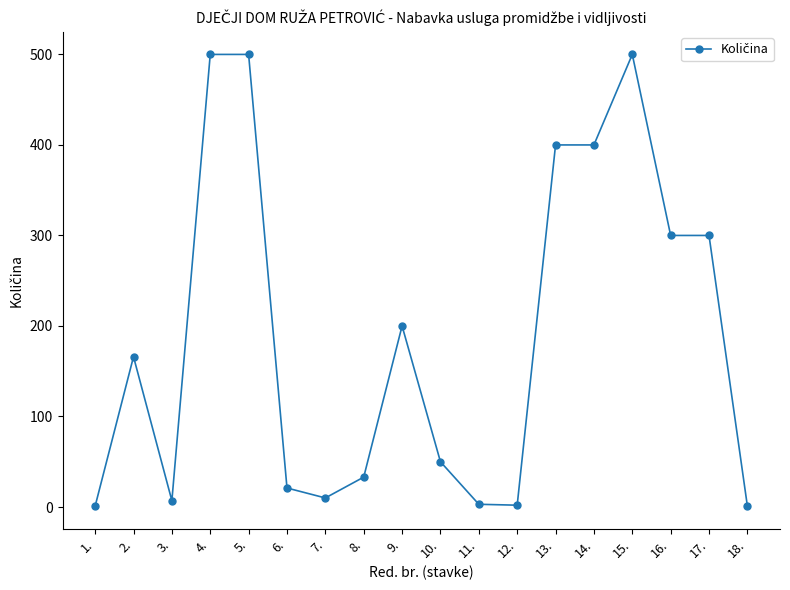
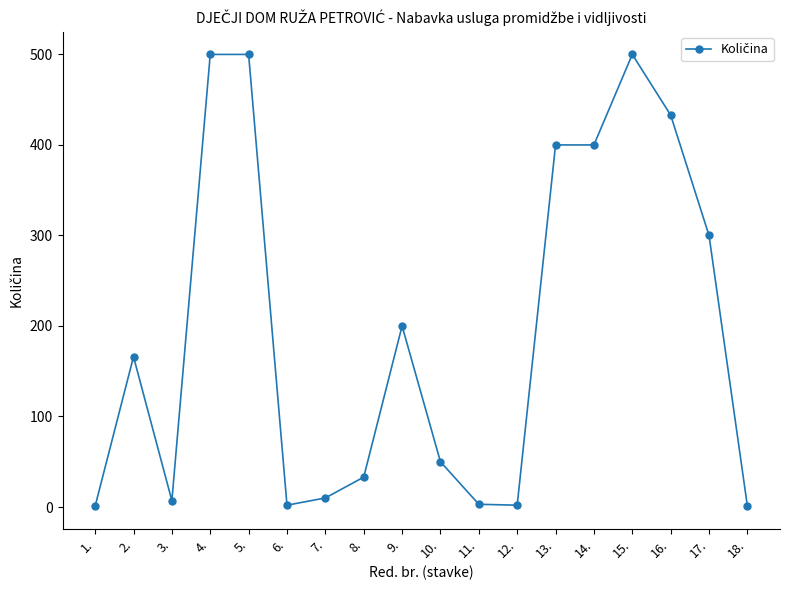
6.: 20 -> 0
16.: 300 -> 430
